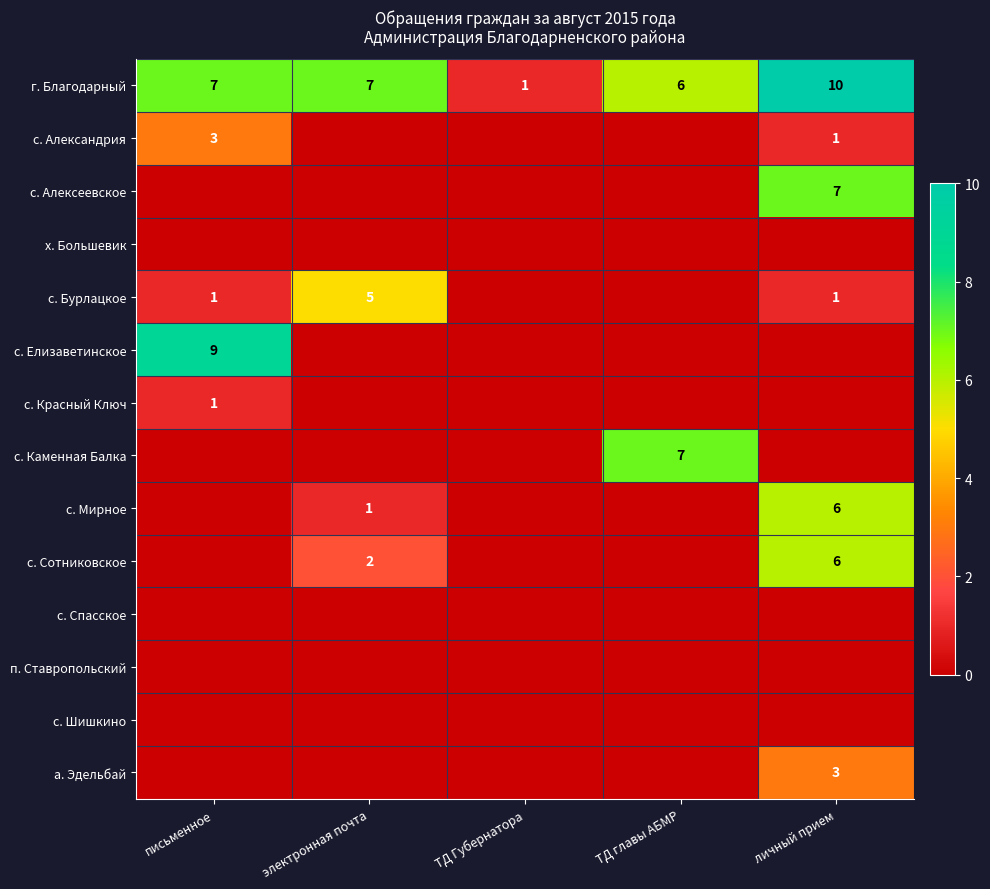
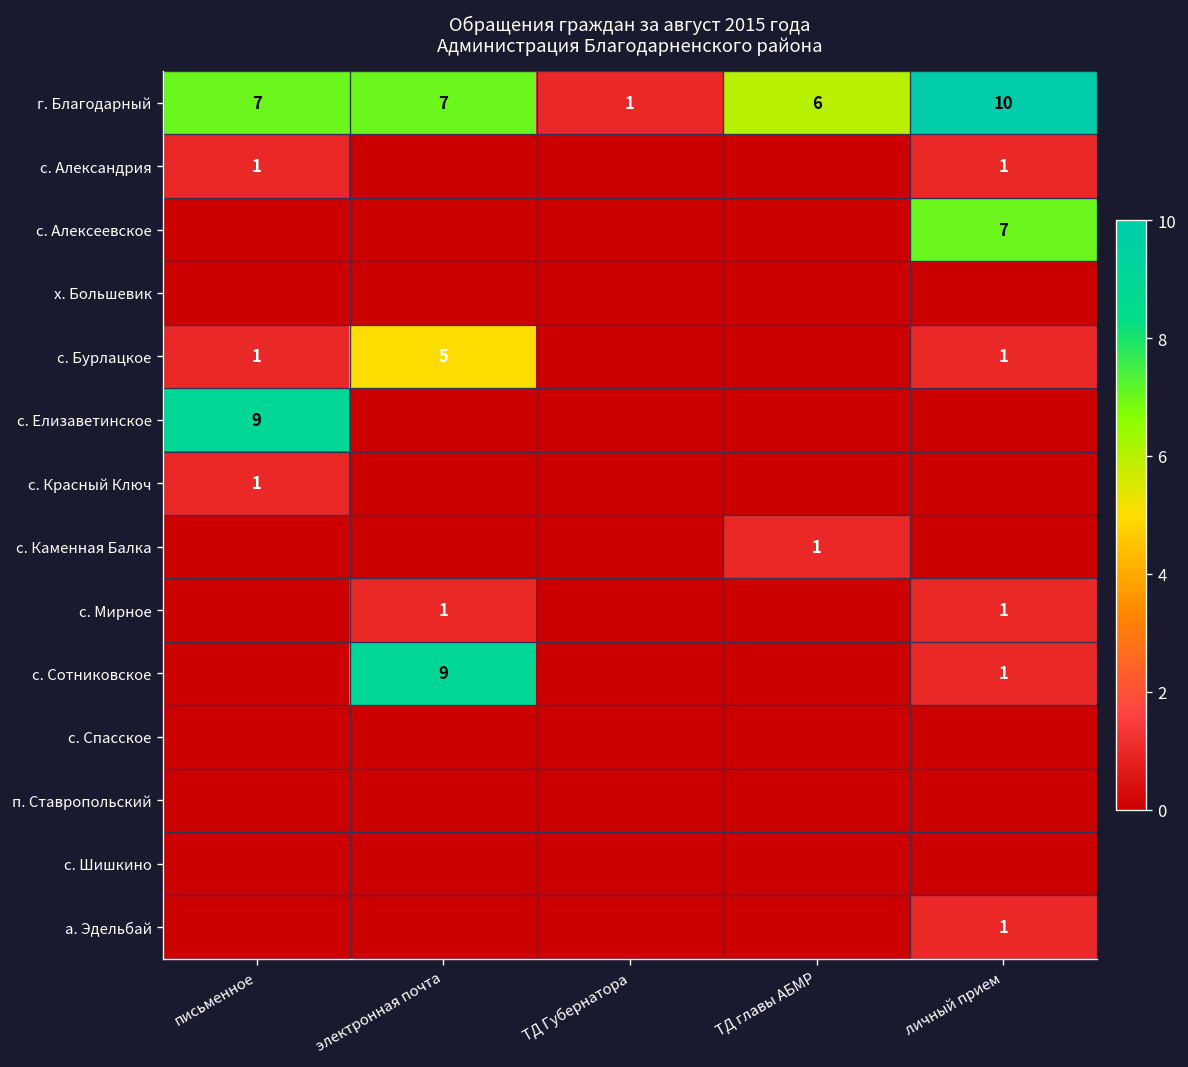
с. Александрия, письменное: 3 -> 1
с. Каменная Балка, ТД главы АБМР: 7 -> 1
с. Мирное, личный прием: 6 -> 1
с. Сотниковское, электронная почта: 2 -> 9
с. Сотниковское, личный прием: 6 -> 1
а. Эдельбай, личный прием: 3 -> 1
